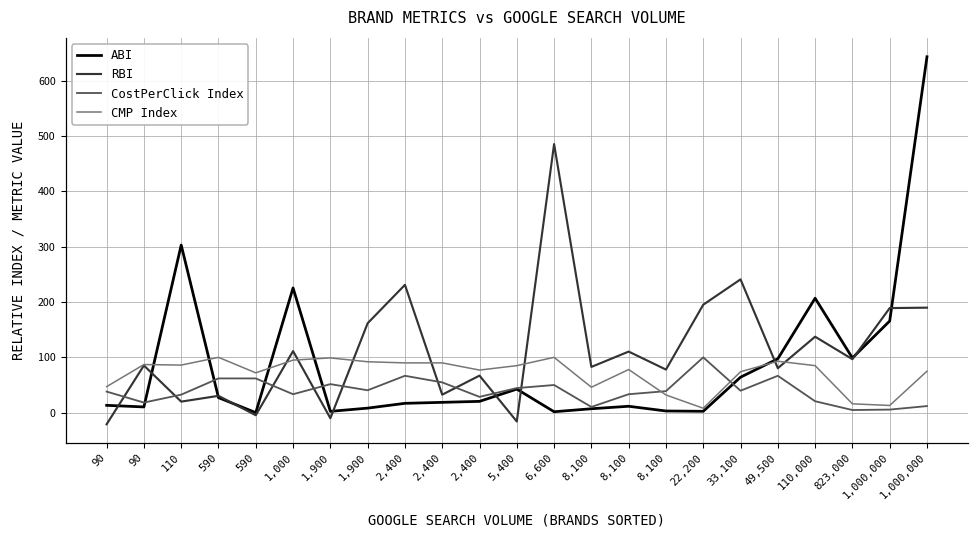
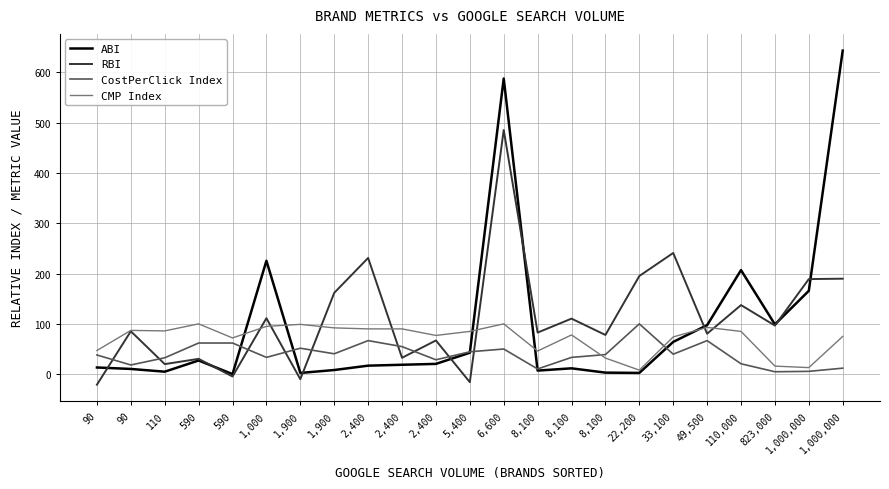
ABI, 110: 300 -> 0
ABI, 6,600: 0 -> 590
